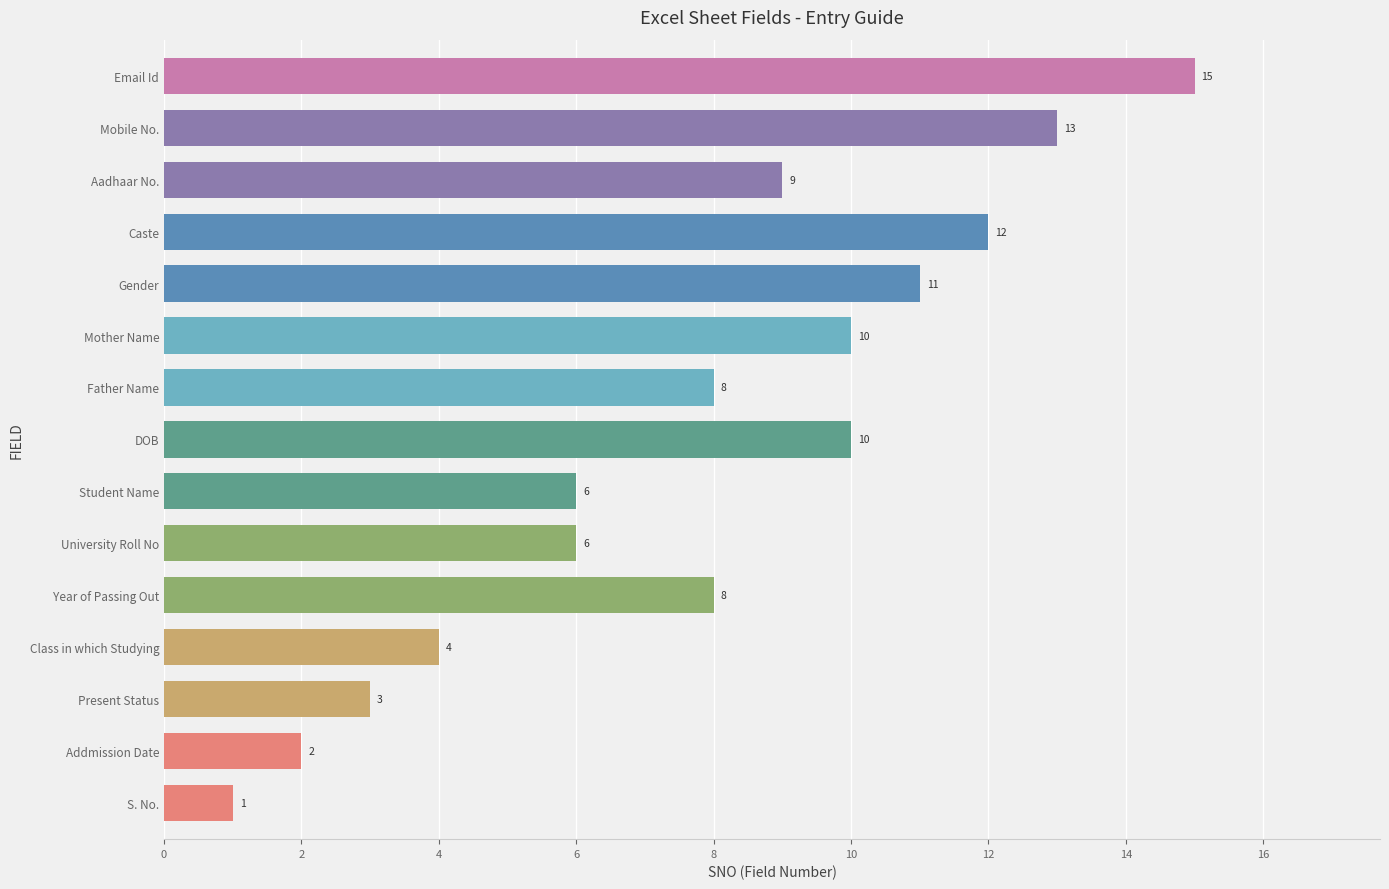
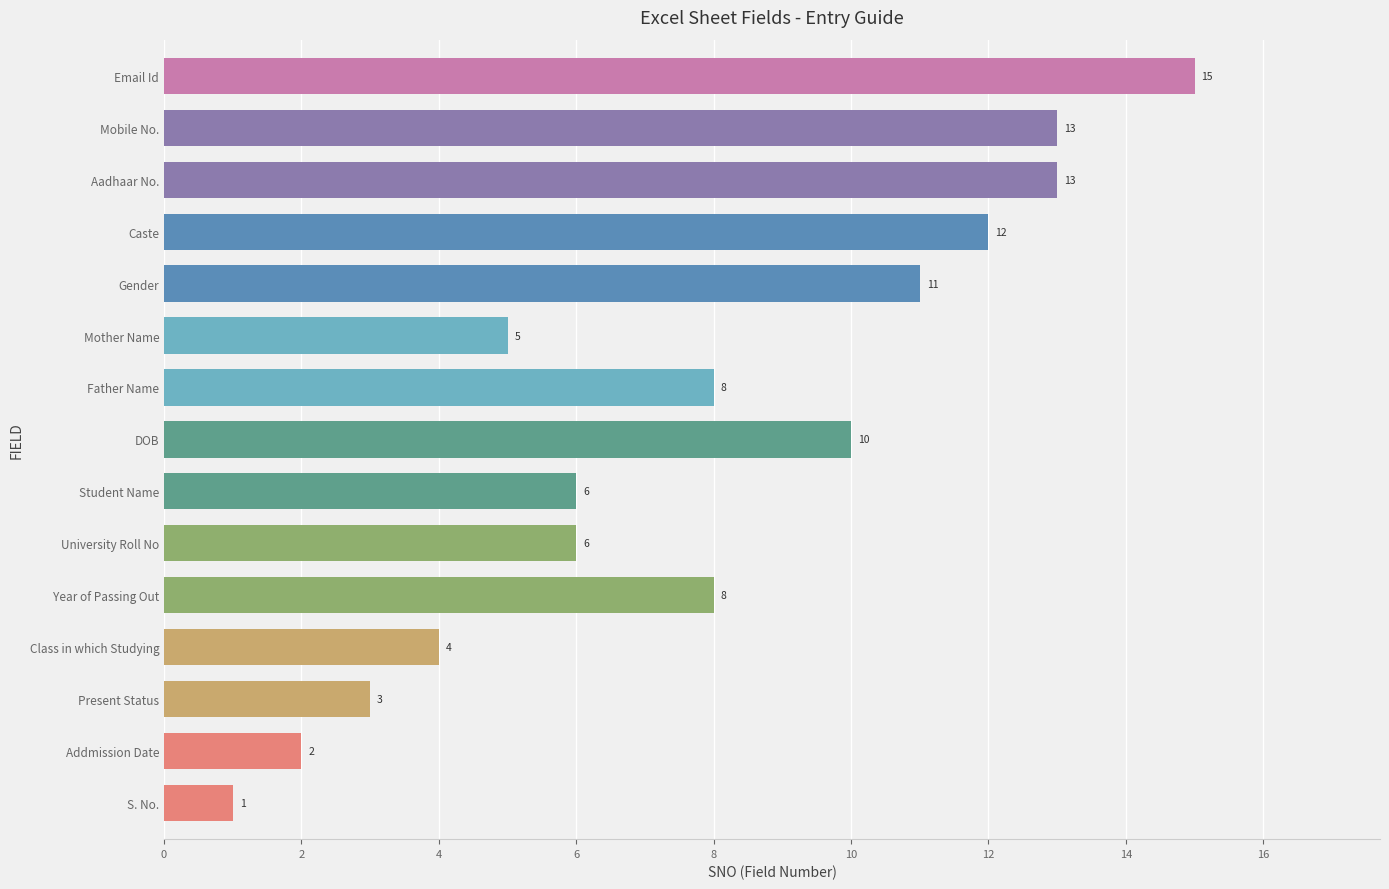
Aadhaar No.: 9 -> 13
Mother Name: 10 -> 5
